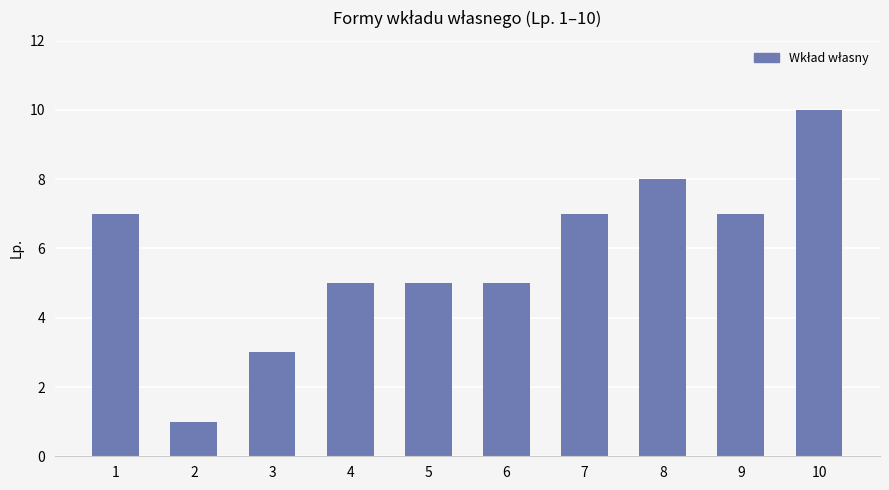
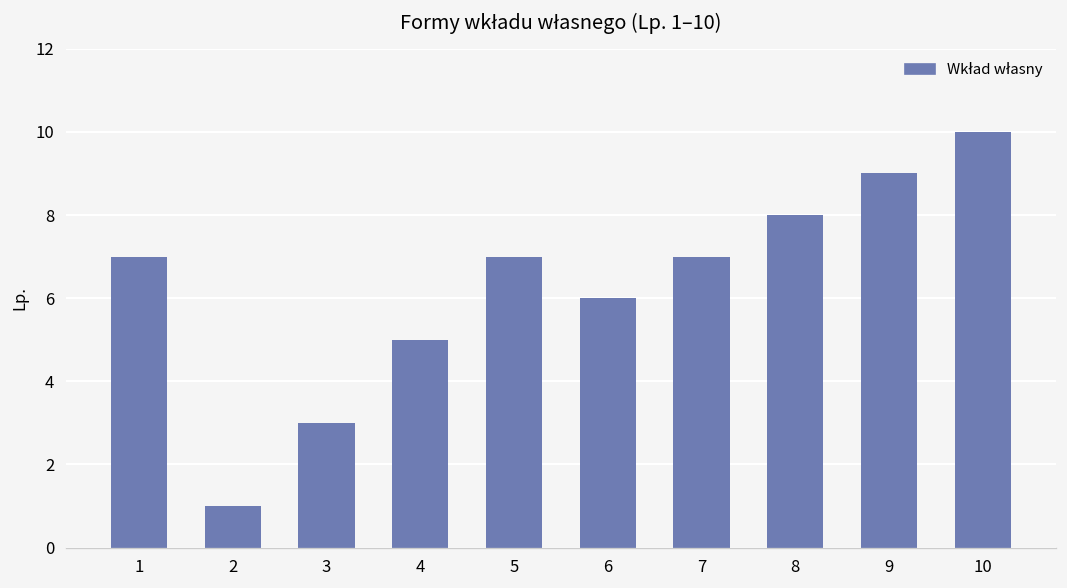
5: 5 -> 7
6: 5 -> 6
9: 7 -> 9
